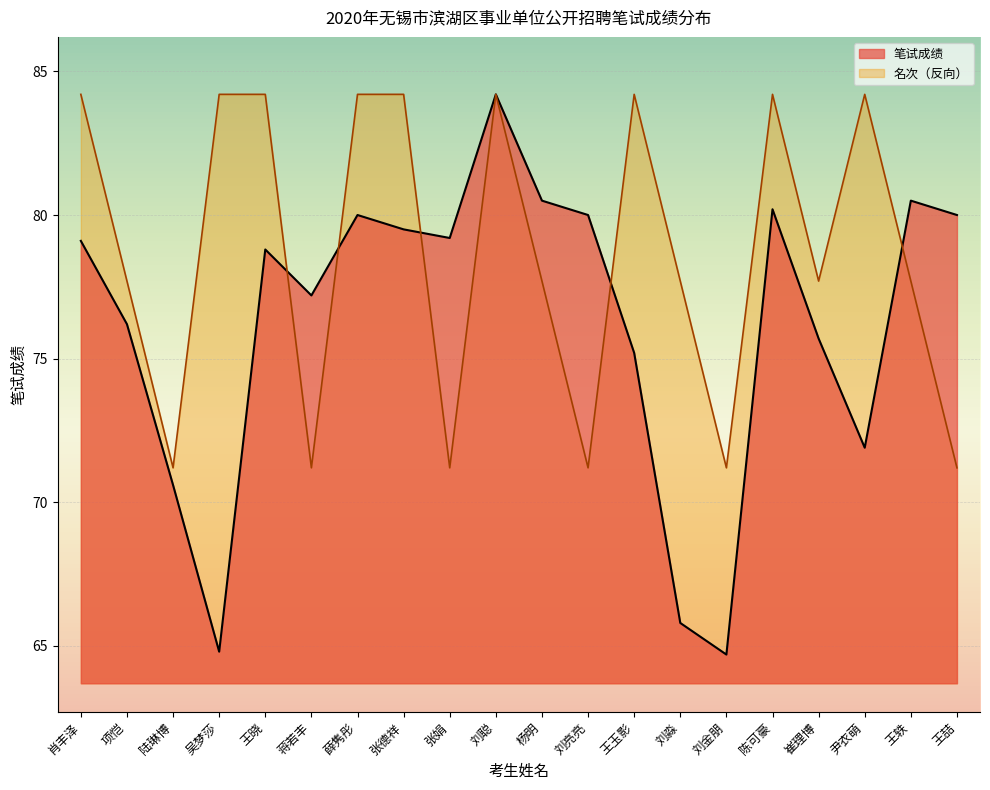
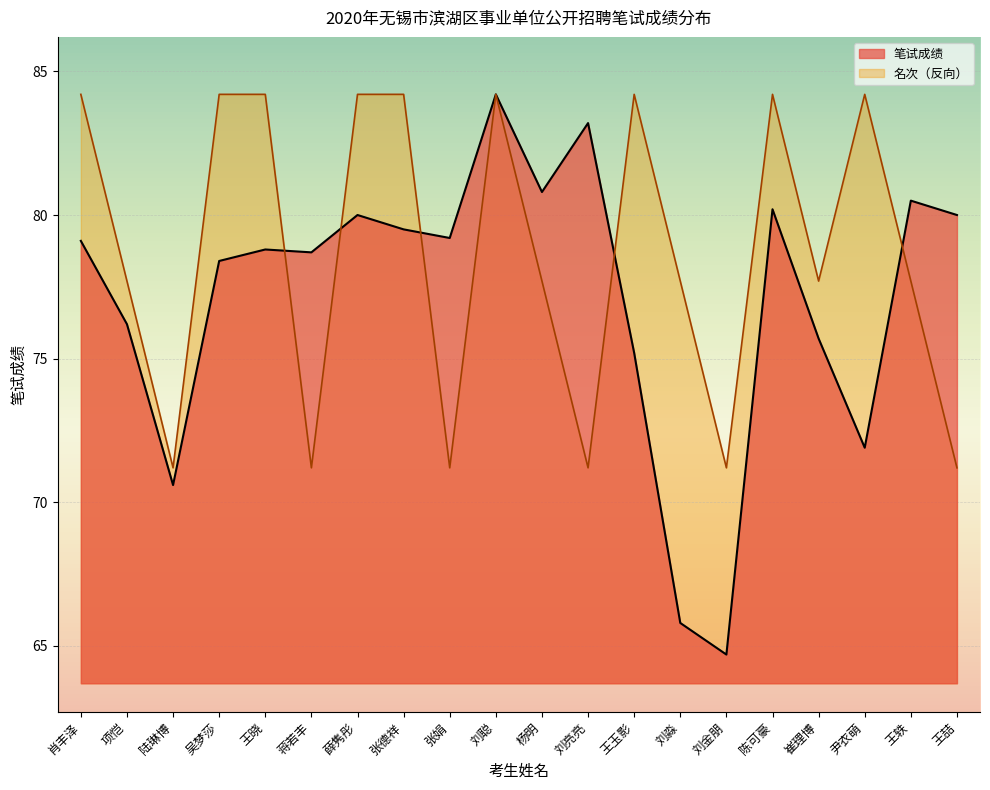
笔试成绩, 吴梦莎: 64.8 -> 78.4
笔试成绩, 蒋若丰: 77.2 -> 78.7
笔试成绩, 杨明: 80.5 -> 80.8
笔试成绩, 刘亮亮: 80.0 -> 83.2
